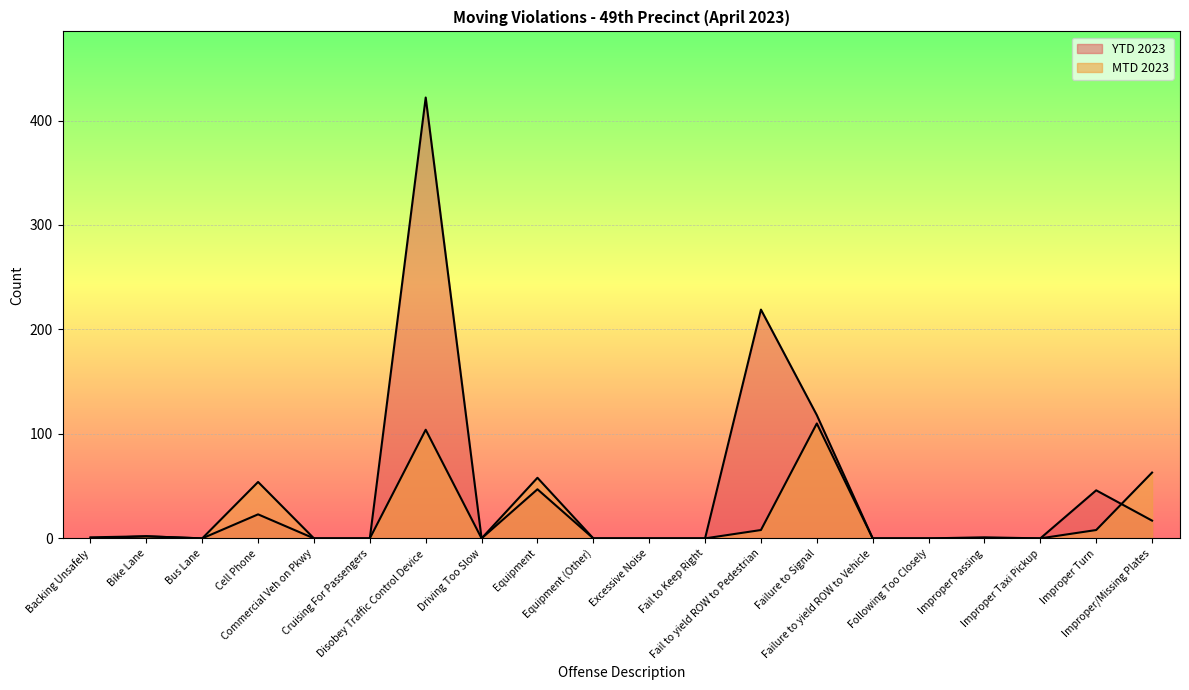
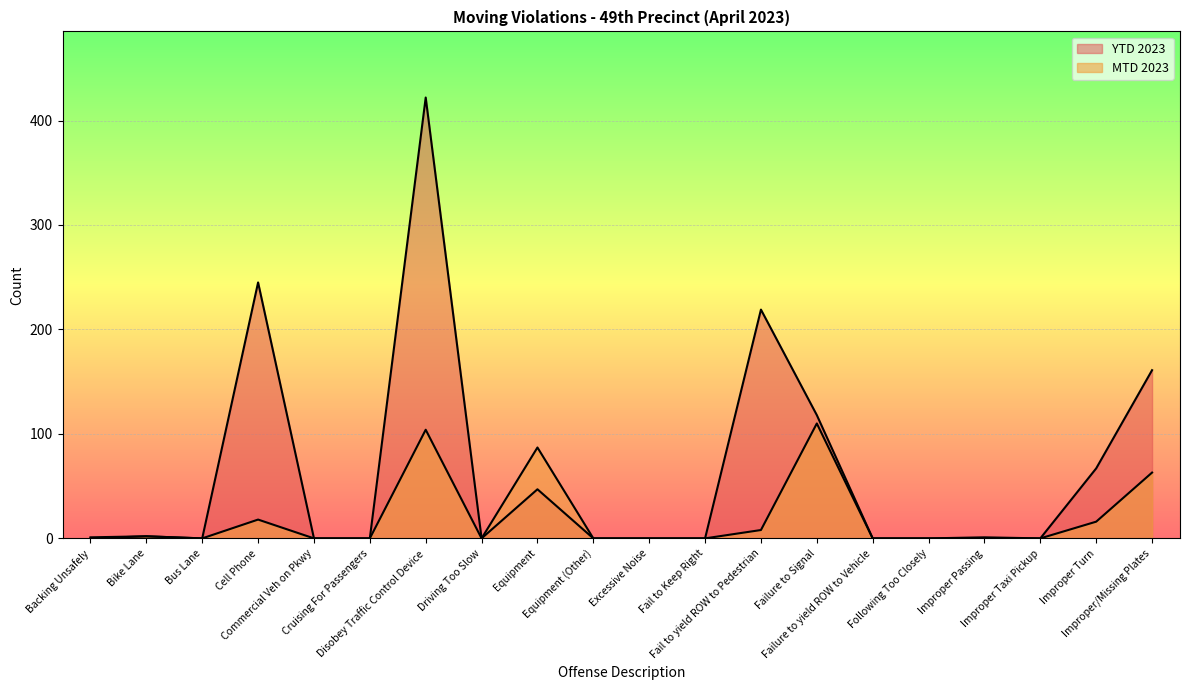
YTD 2023, Cell Phone: 23 -> 245
MTD 2023, Cell Phone: 54 -> 18
MTD 2023, Equipment: 58 -> 87
YTD 2023, Improper Turn: 46 -> 67
MTD 2023, Improper Turn: 8 -> 16
YTD 2023, Improper/Missing Plates: 17 -> 161
